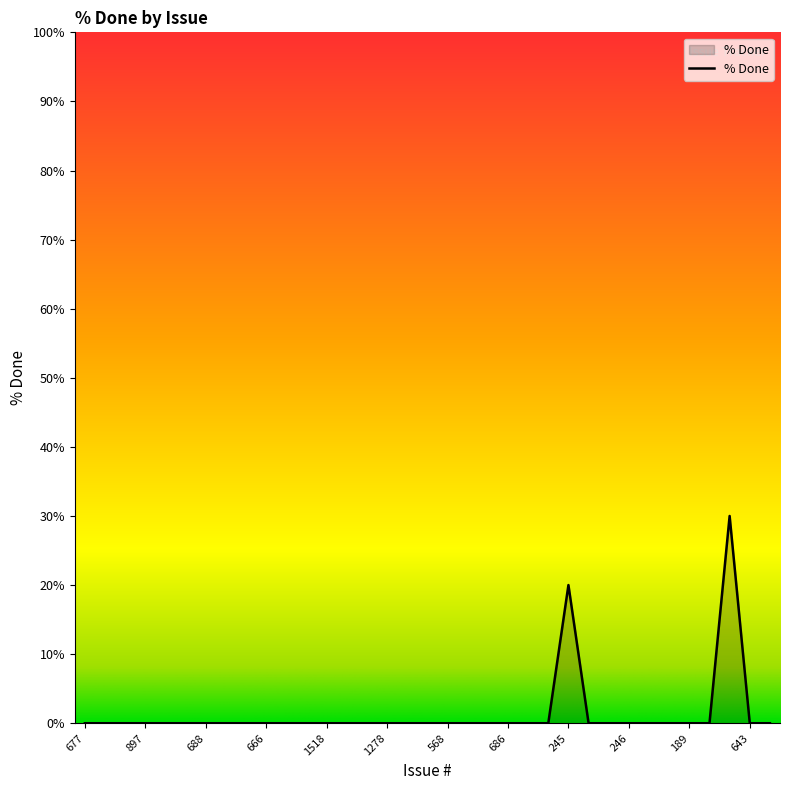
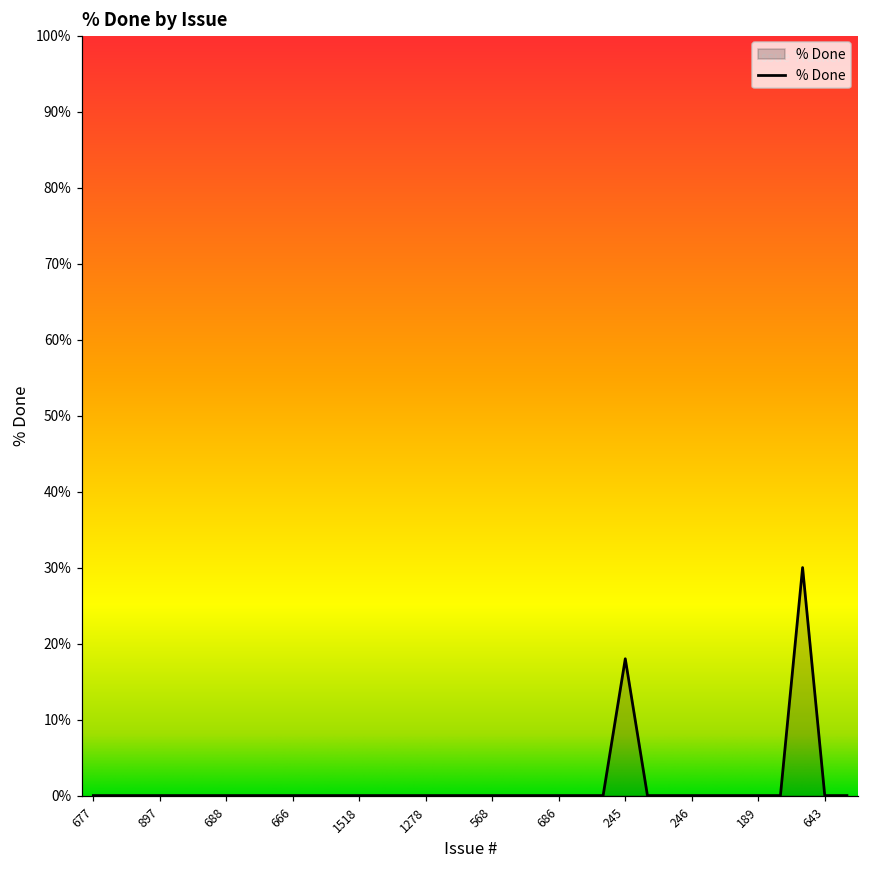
245: 20% -> 18%
